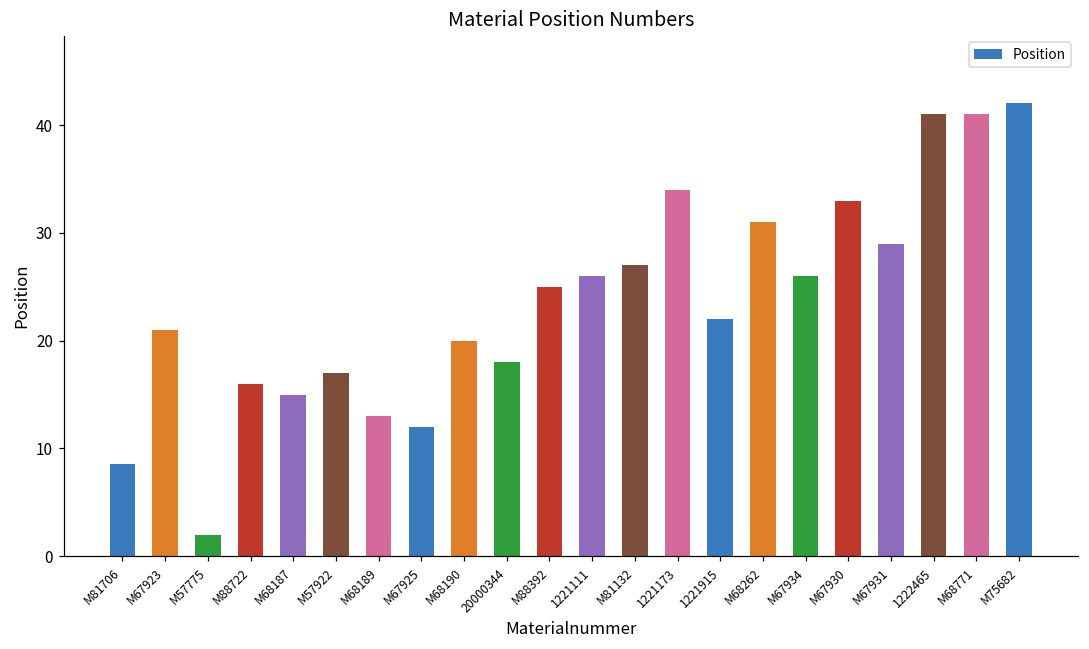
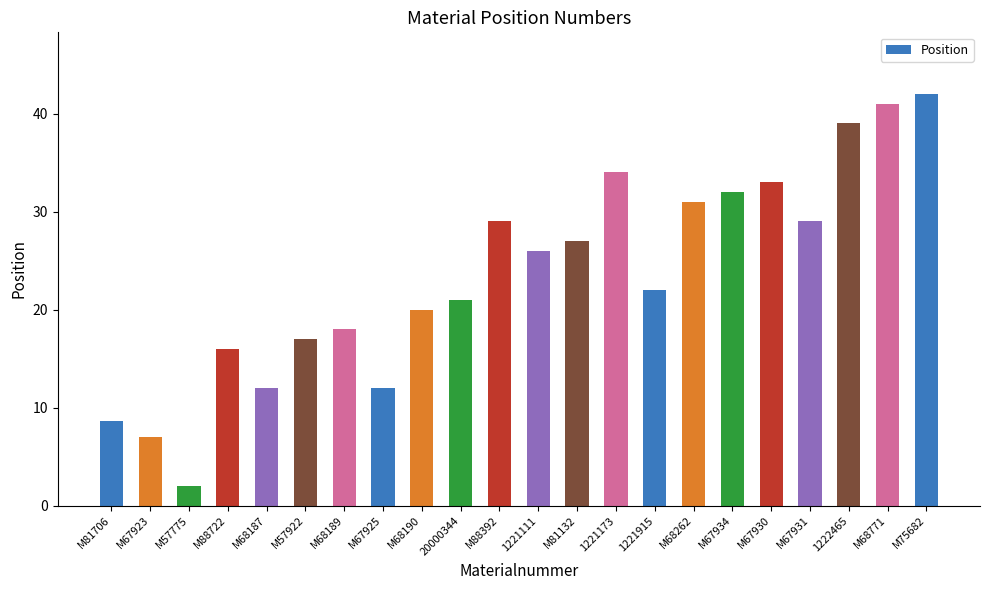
M67923: 21 -> 7
M68187: 15 -> 12
M68189: 13 -> 18
20000344: 18 -> 21
M88392: 25 -> 29
M67934: 26 -> 32
1222465: 41 -> 39
